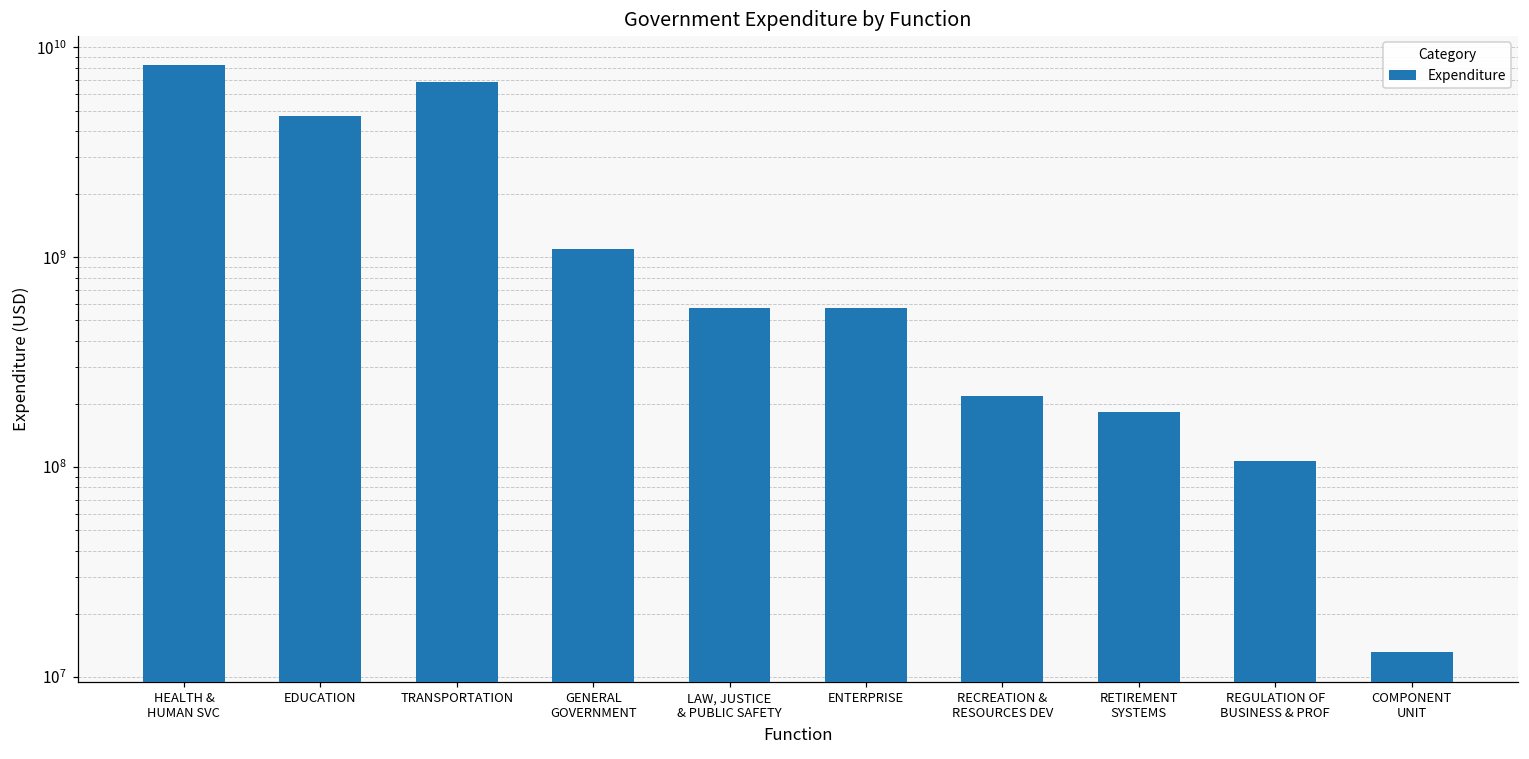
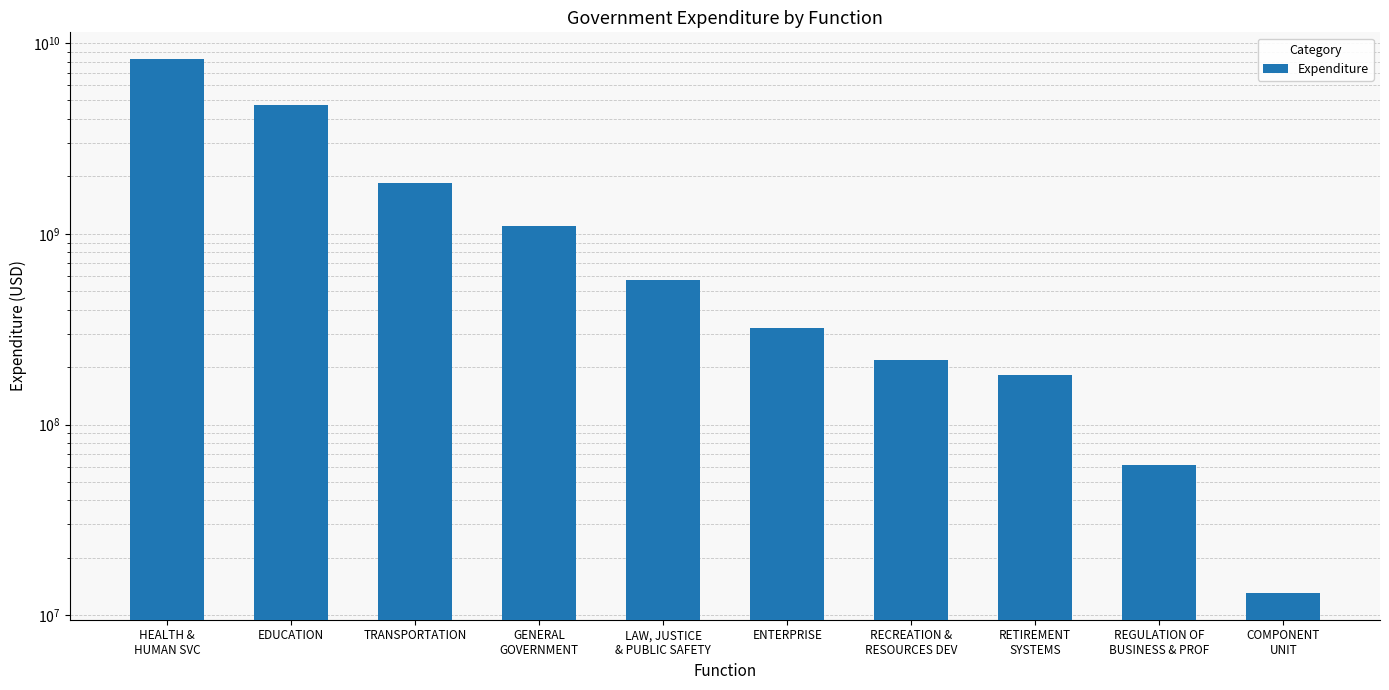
TRANSPORTATION: 6900000000 -> 1800000000
ENTERPRISE: 570000000 -> 320000000
REGULATION OF BUSINESS & PROF: 110000000 -> 61000000
